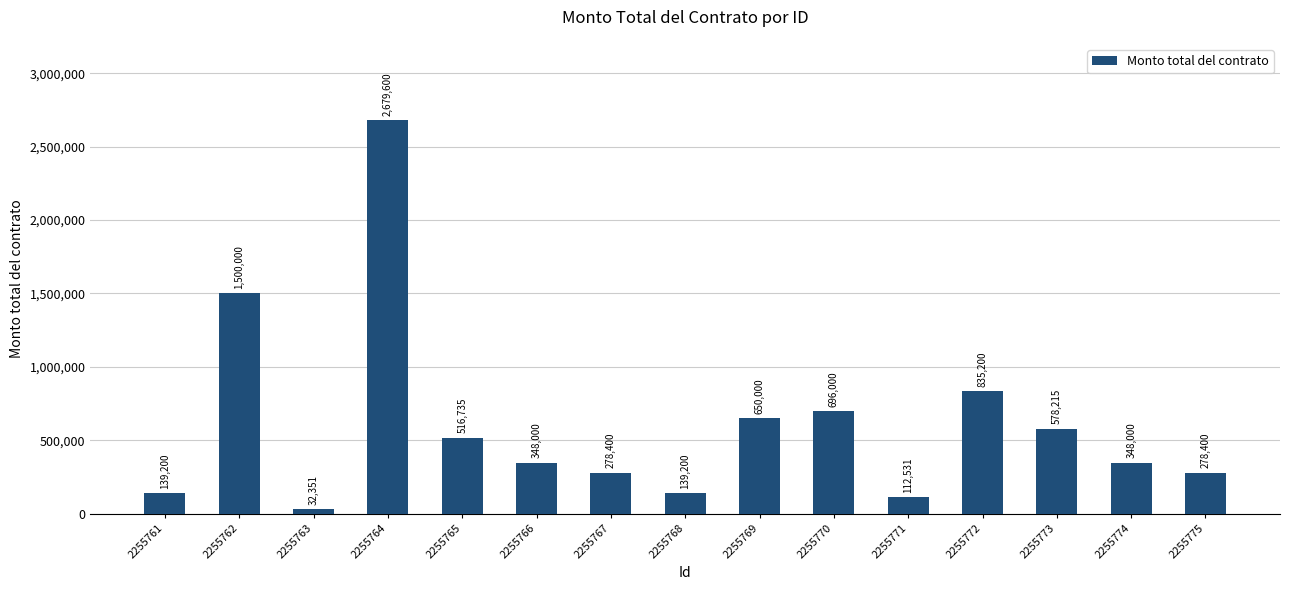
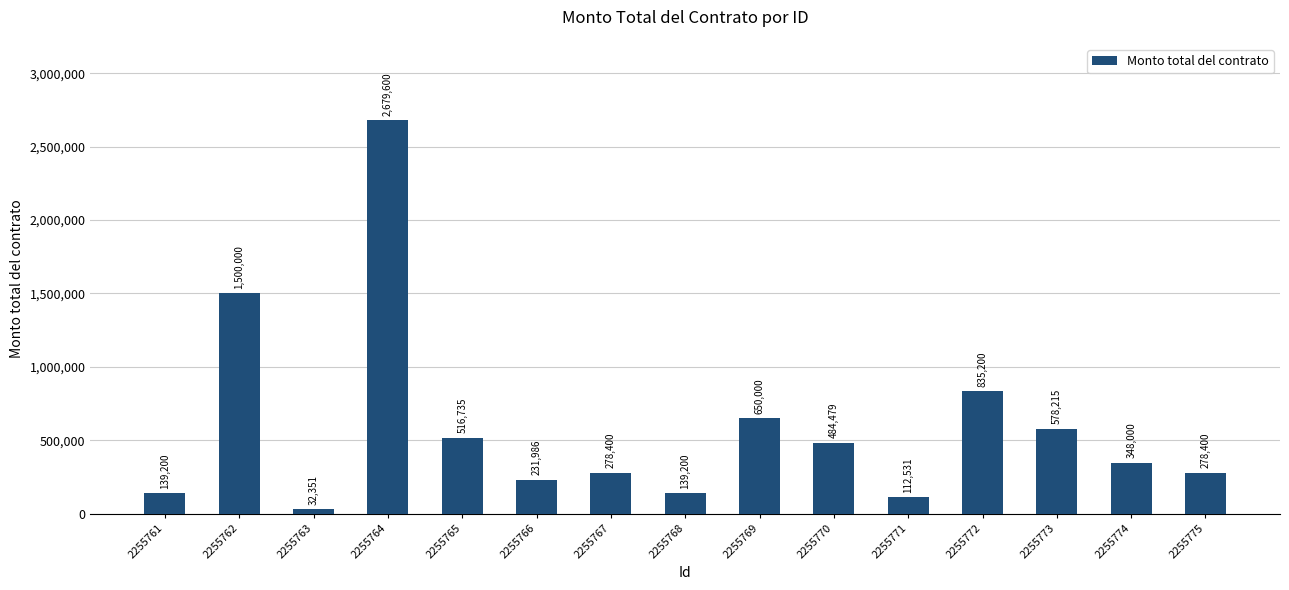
2255766: 348,000 -> 231,986
2255770: 696,000 -> 484,479
